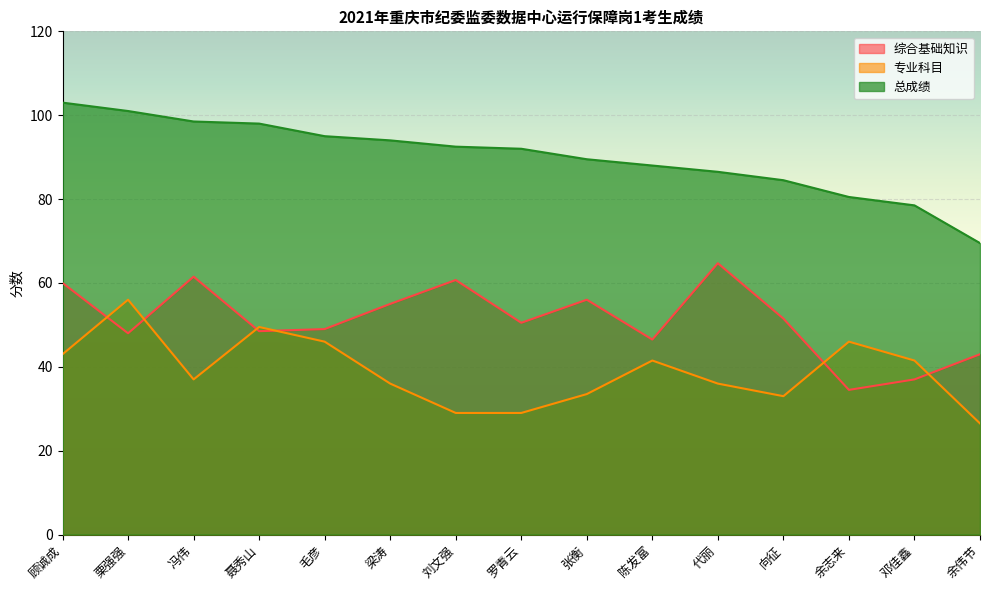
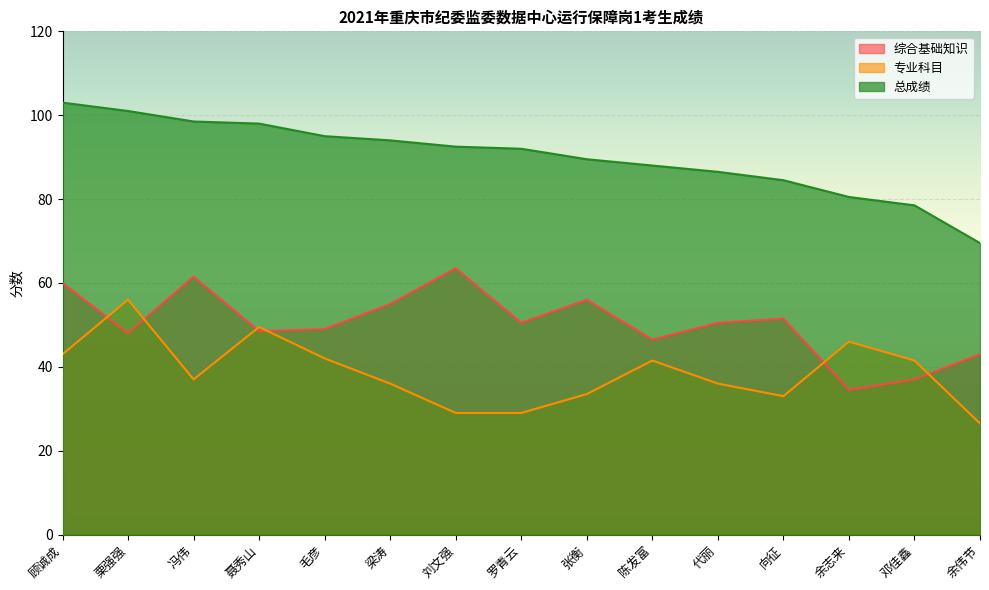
专业科目, 毛彦: 46 -> 42
综合基础知识, 刘文强: 61 -> 64
综合基础知识, 代丽: 65 -> 51
